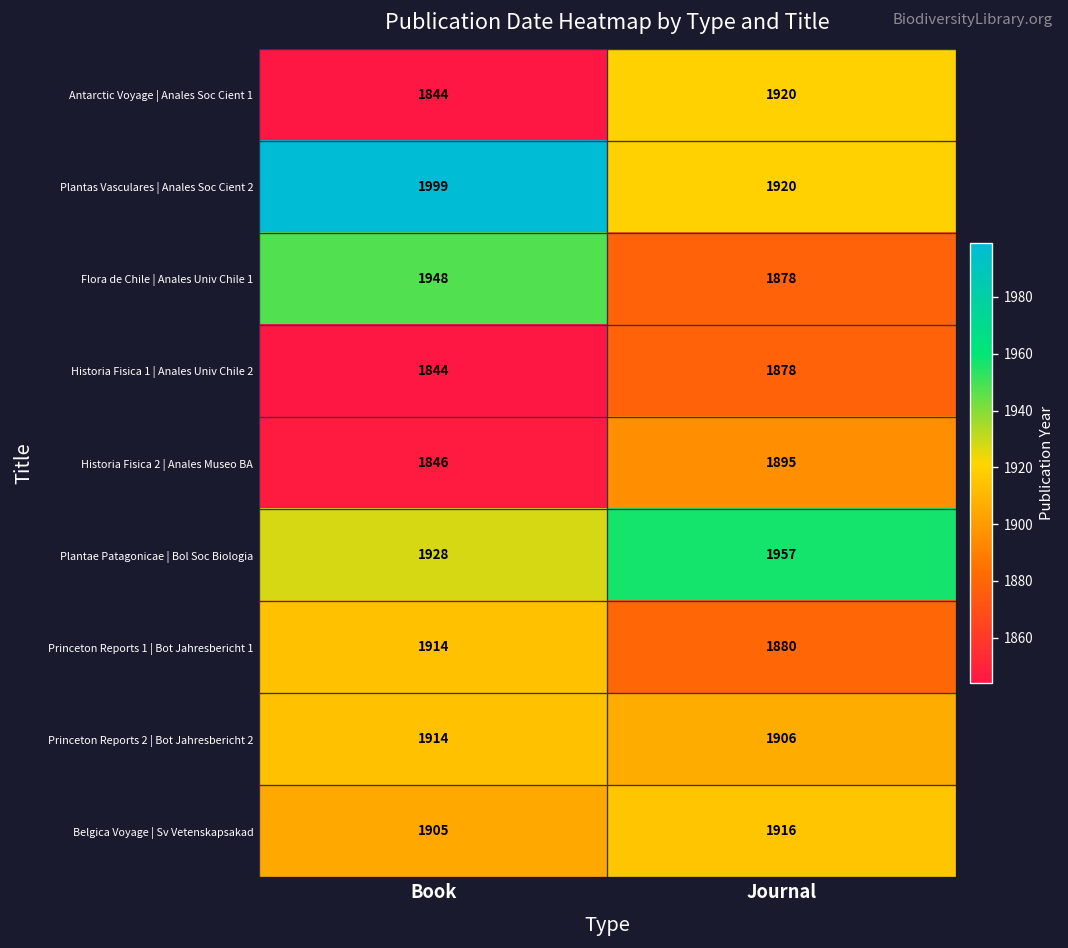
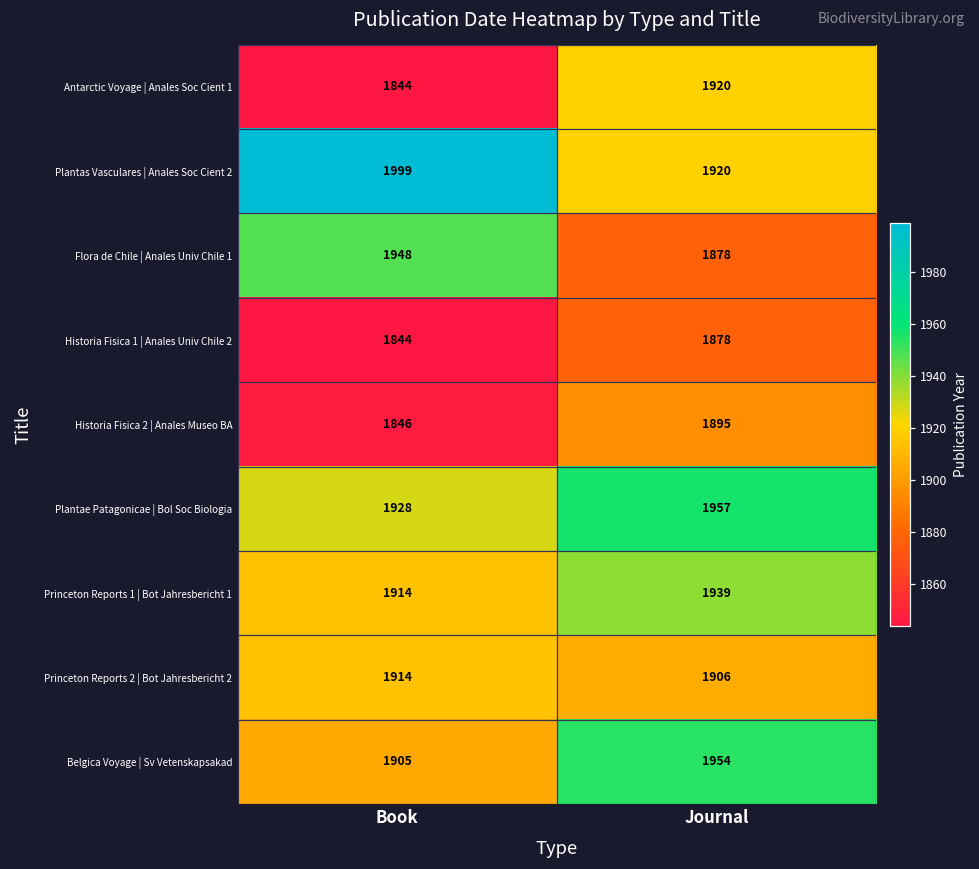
Princeton Reports 1 | Bot Jahresbericht 1, Journal: 1880 -> 1939
Belgica Voyage | Sv Vetenskapsakad, Journal: 1916 -> 1954
